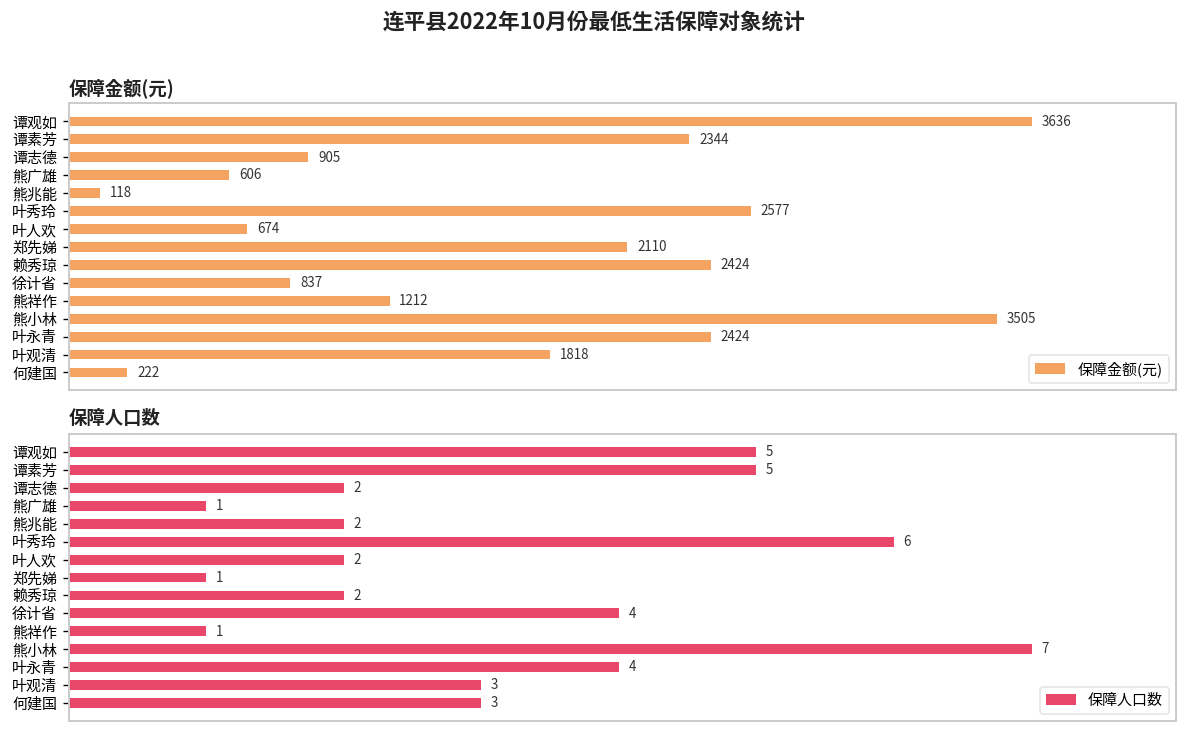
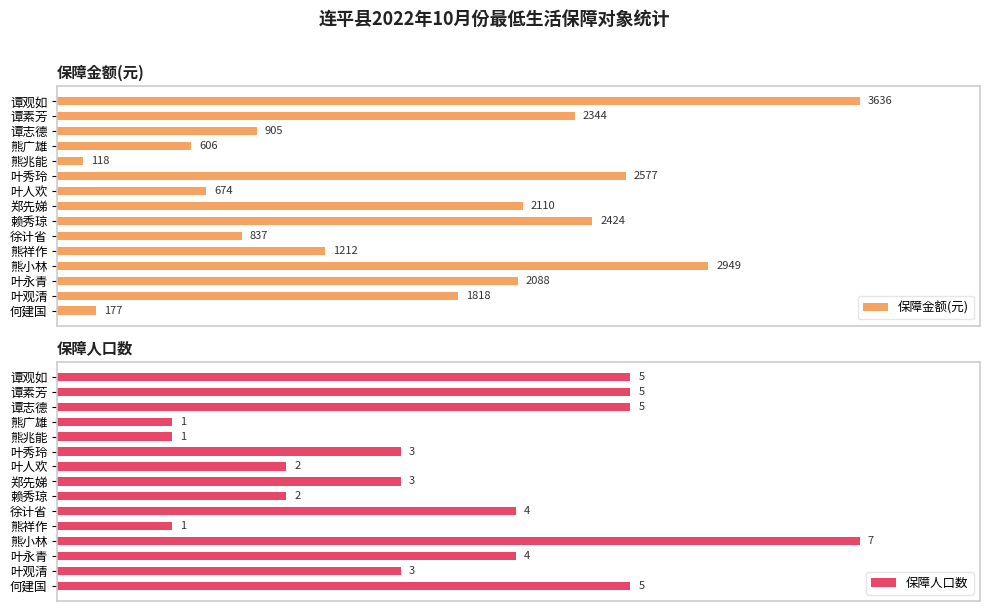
保障金额(元), 熊小林: 3505 -> 2949
保障金额(元), 叶永青: 2424 -> 2088
保障金额(元), 何建国: 222 -> 177
保障人口数, 谭志德: 2 -> 5
保障人口数, 熊兆能: 2 -> 1
保障人口数, 叶秀玲: 6 -> 3
保障人口数, 郑先娣: 1 -> 3
保障人口数, 何建国: 3 -> 5
